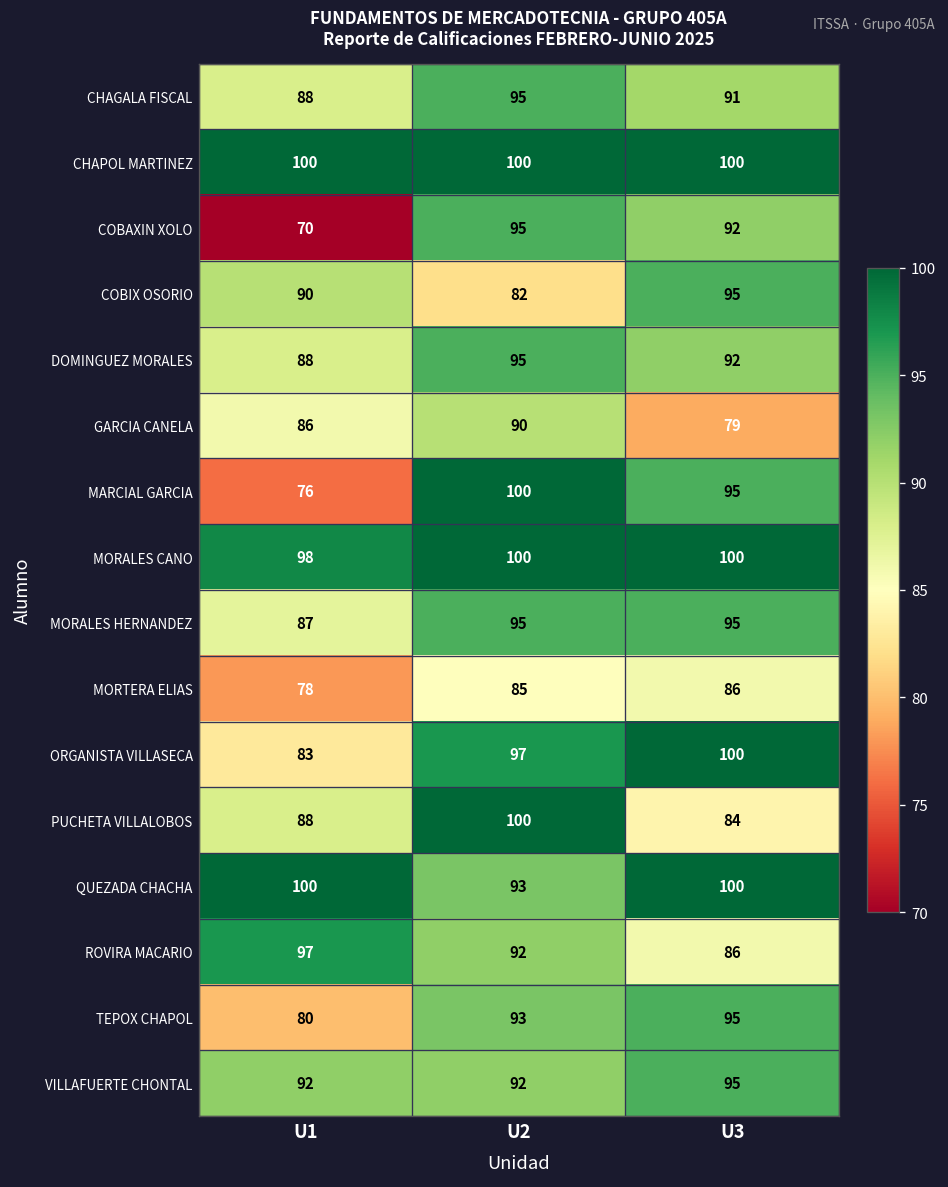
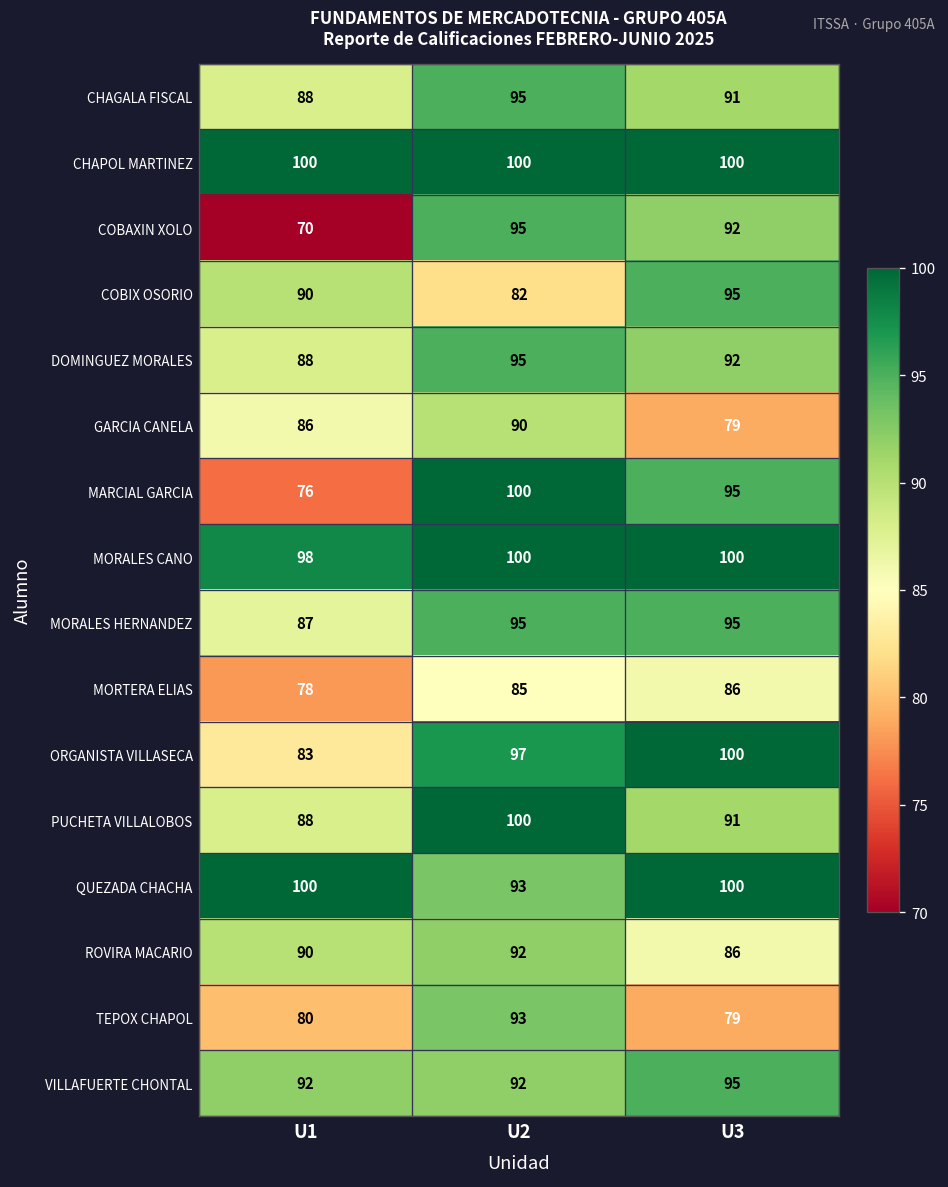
PUCHETA VILLALOBOS, U3: 84 -> 91
ROVIRA MACARIO, U1: 97 -> 90
TEPOX CHAPOL, U3: 95 -> 79
